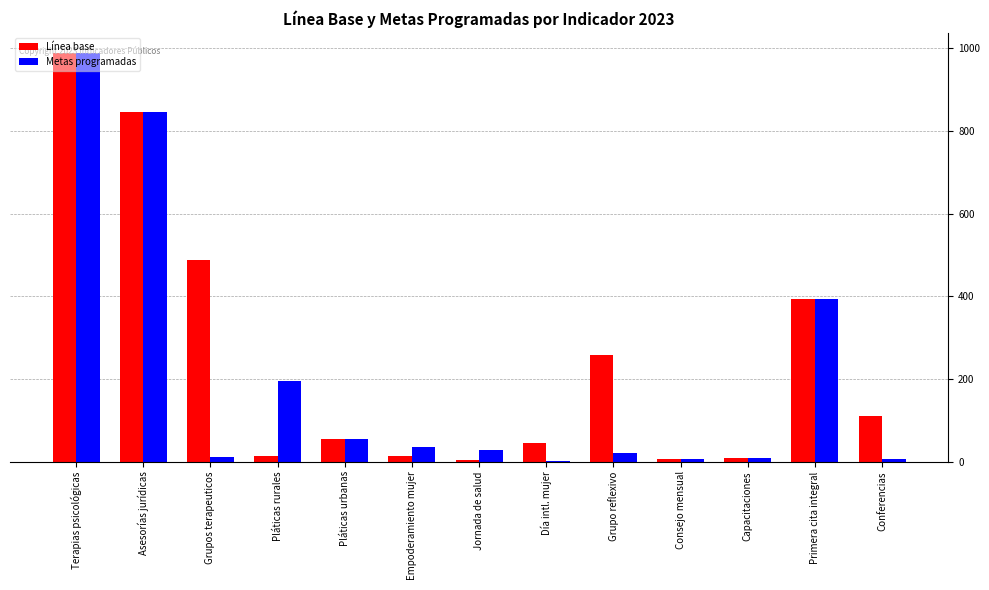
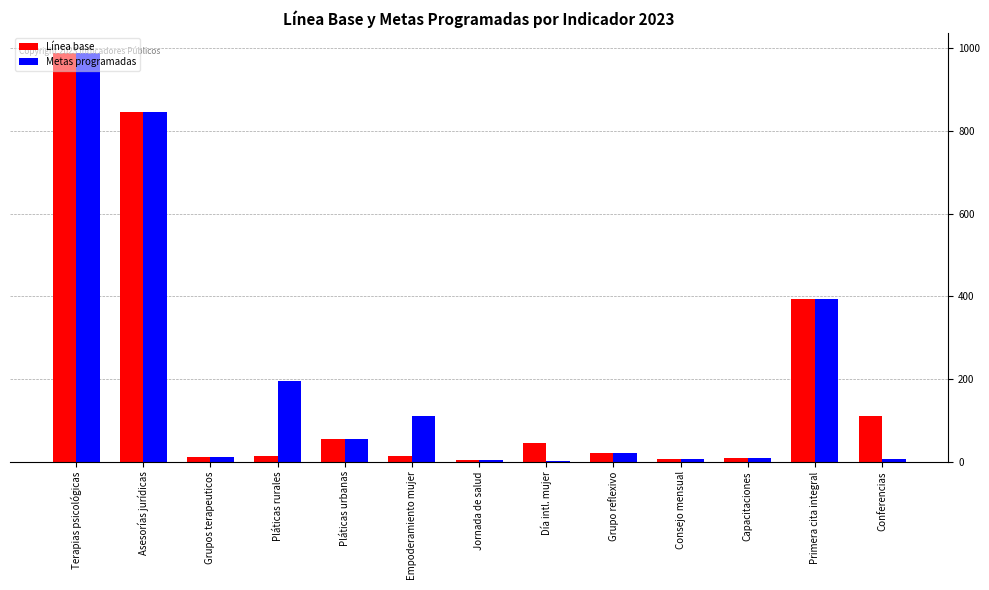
Línea base, Grupos terapeuticos: 490 -> 10
Metas programadas, Empoderamiento mujer: 30 -> 110
Metas programadas, Jornada de salud: 30 -> 0
Línea base, Grupo reflexivo: 260 -> 20
